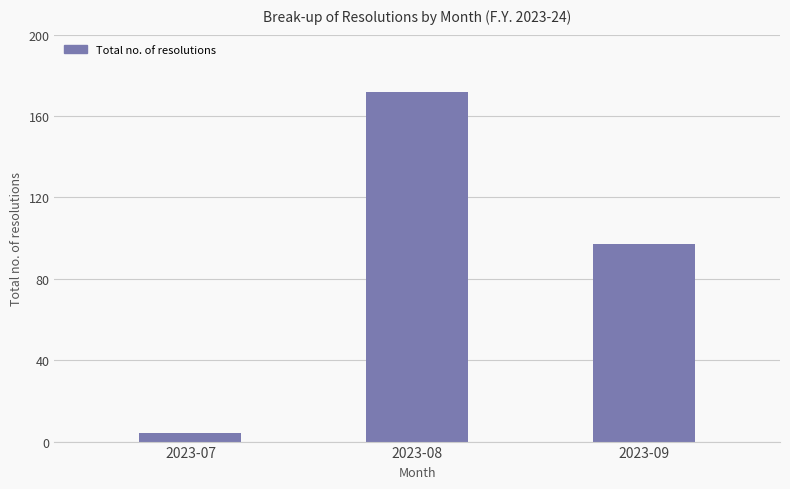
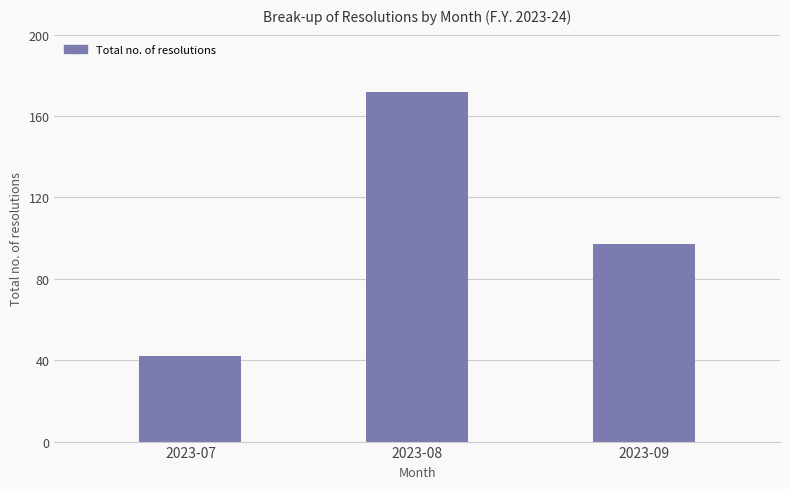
2023-07: 4 -> 42
